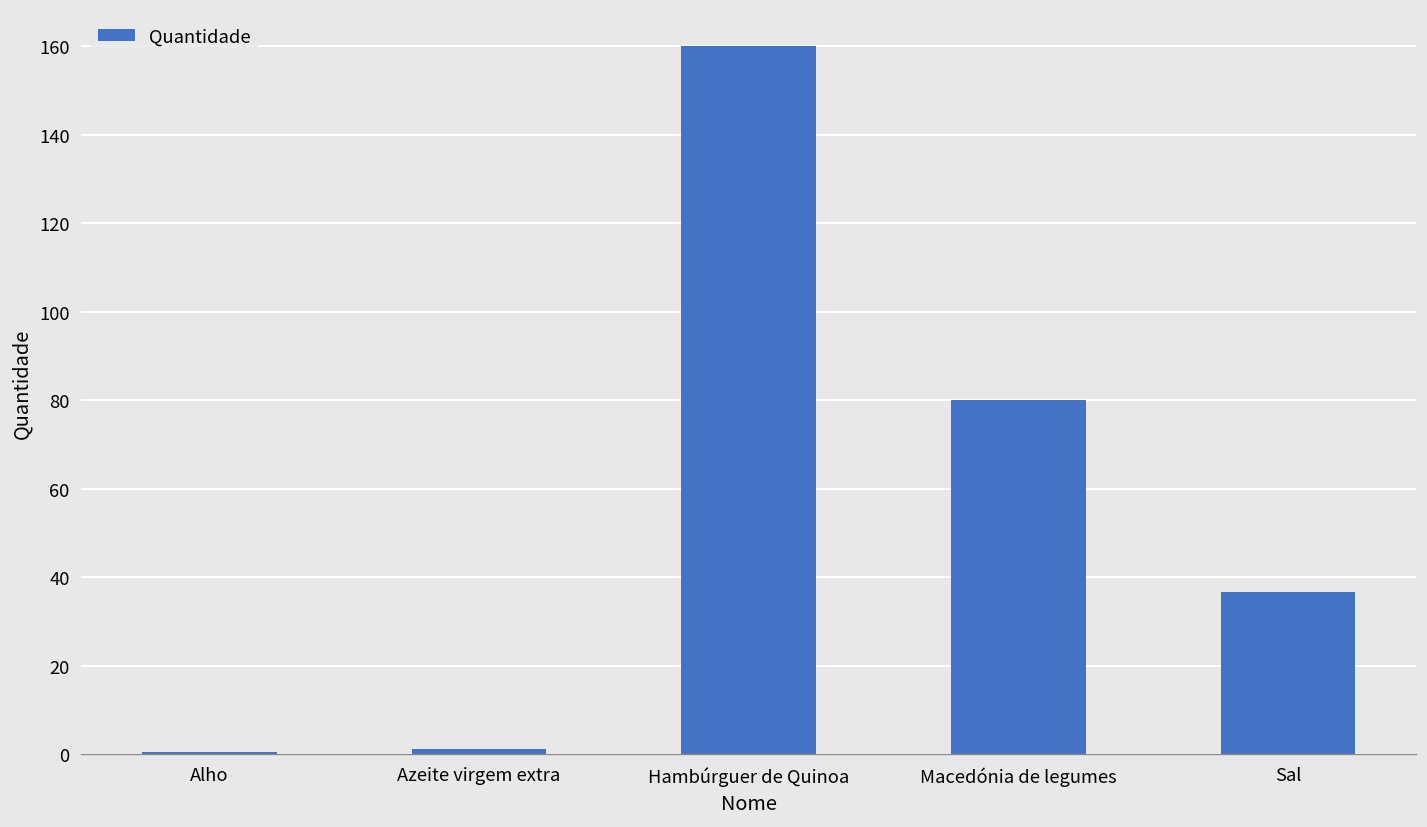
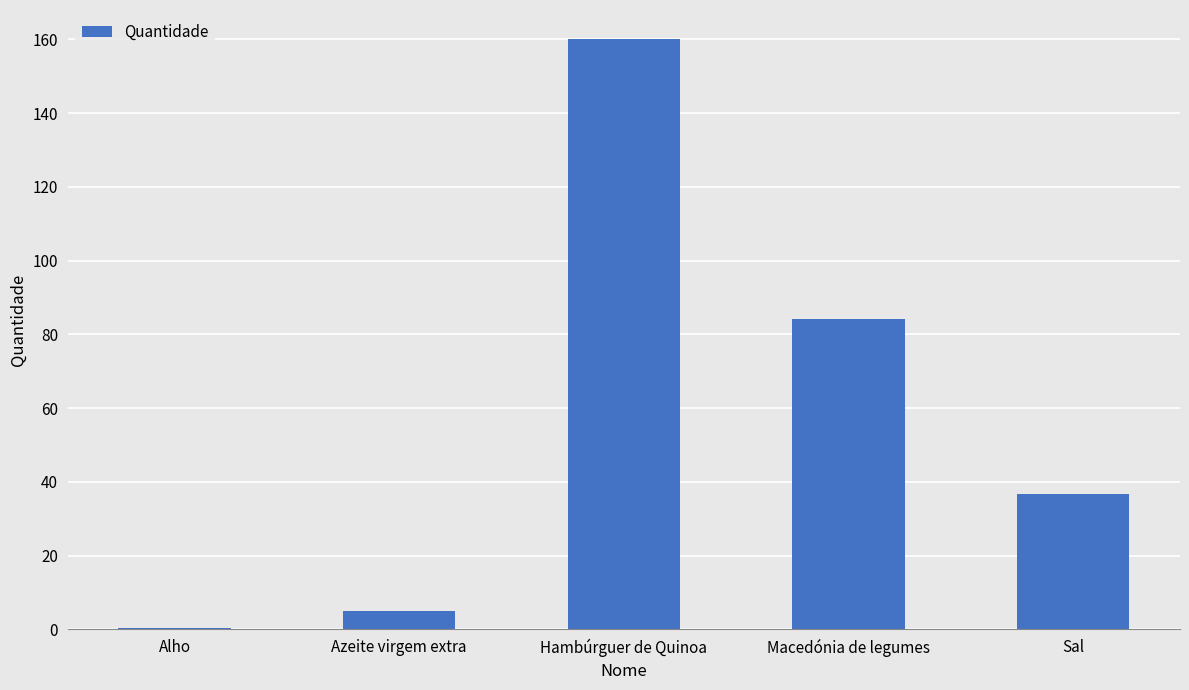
Azeite virgem extra: 1 -> 5
Macedónia de legumes: 80 -> 84
